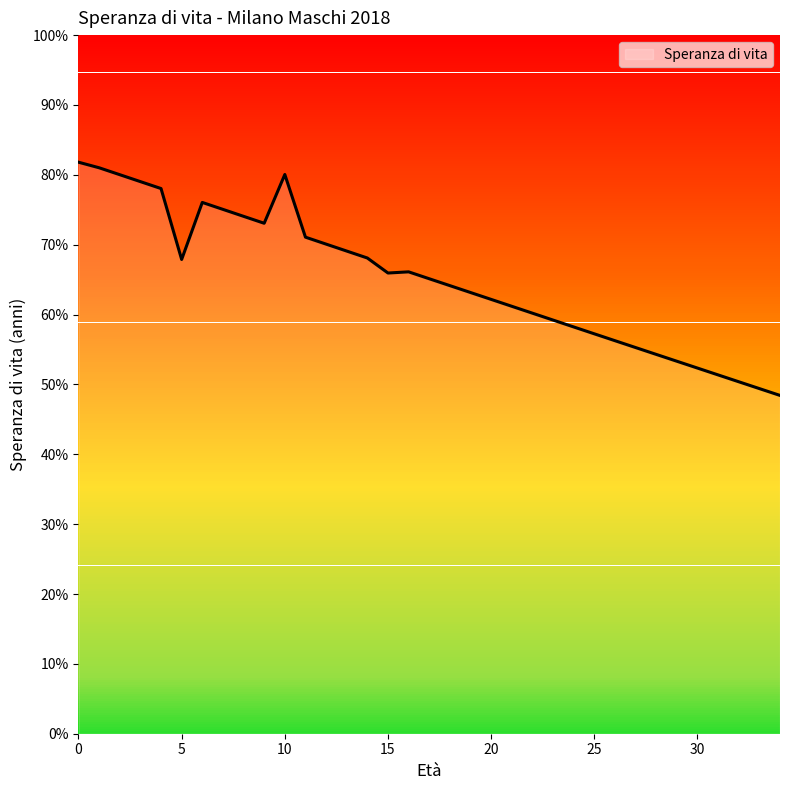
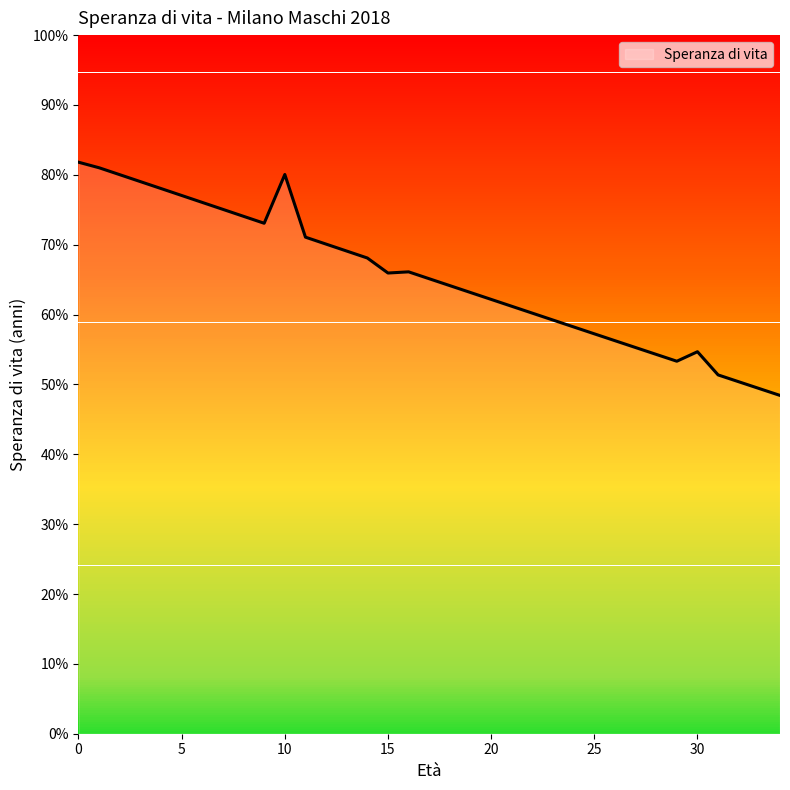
5: 68% -> 77%
30: 52% -> 55%
